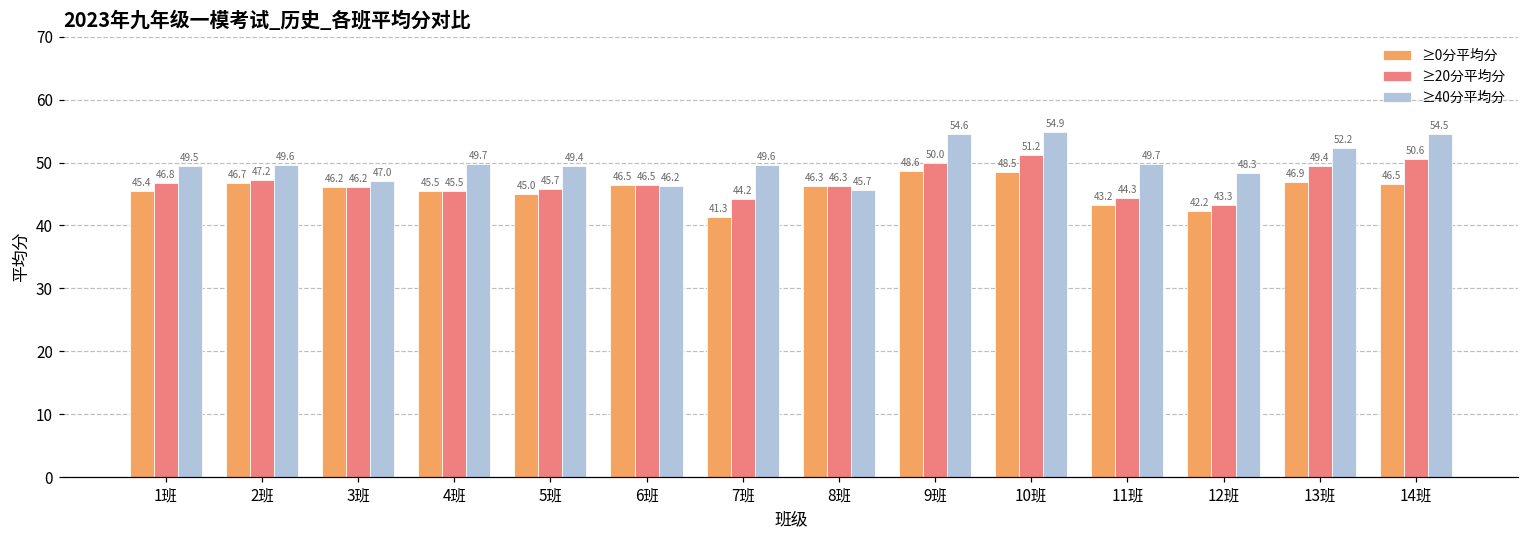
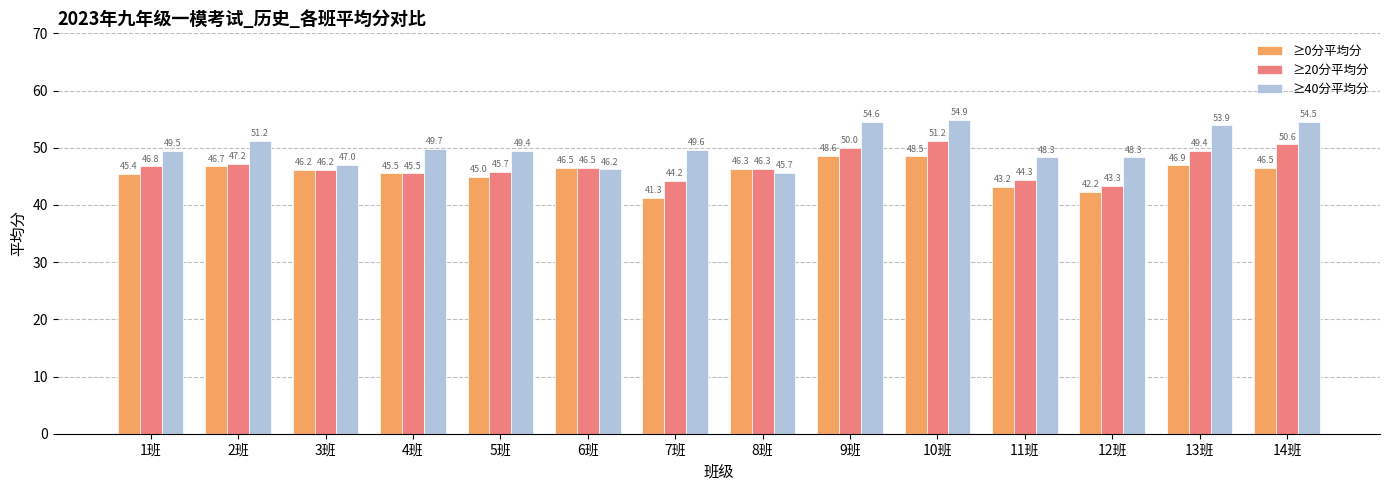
≥40分平均分, 2班: 49.6 -> 51.2
≥40分平均分, 11班: 49.7 -> 48.3
≥40分平均分, 13班: 52.2 -> 53.9
